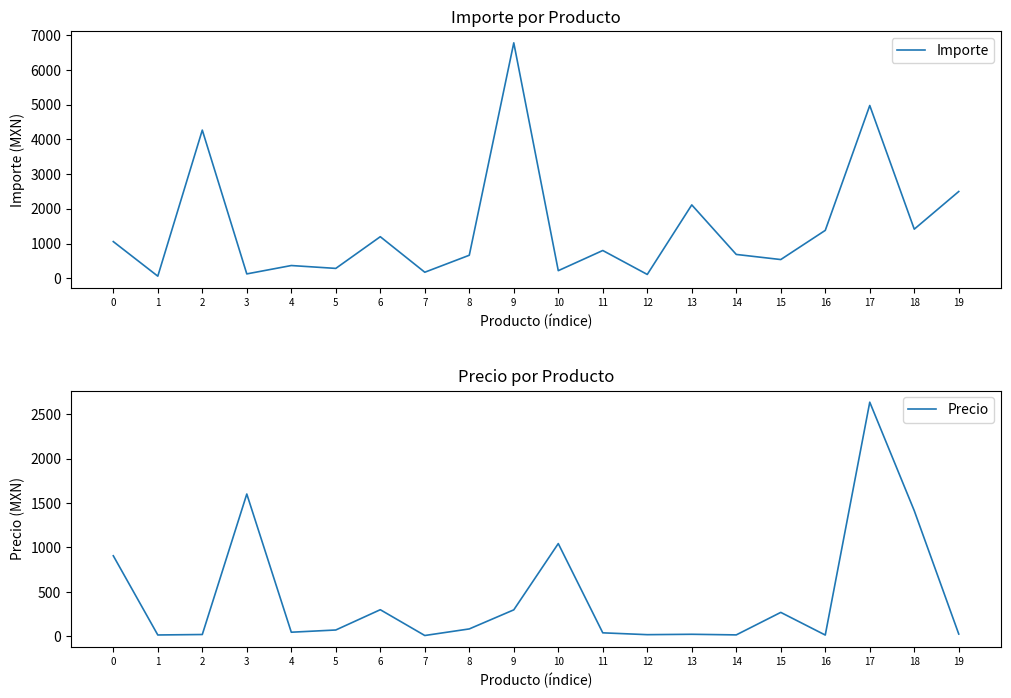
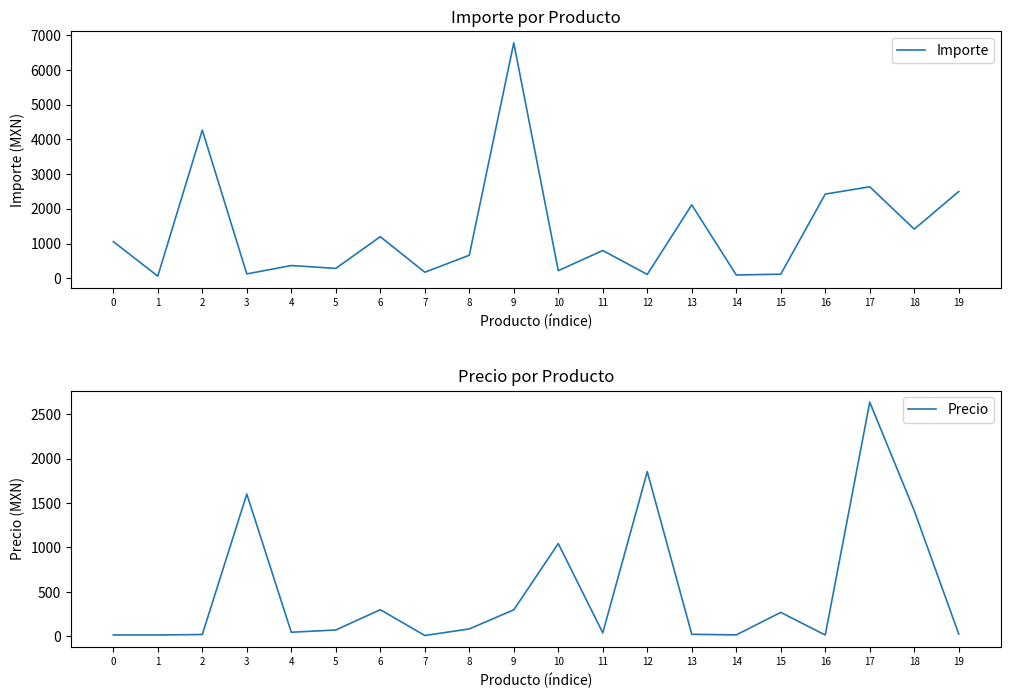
Importe por Producto, 14: 700 -> 100
Importe por Producto, 15: 500 -> 100
Importe por Producto, 16: 1400 -> 2400
Importe por Producto, 17: 5000 -> 2600
Precio por Producto, 0: 900 -> 0
Precio por Producto, 12: 0 -> 1900
